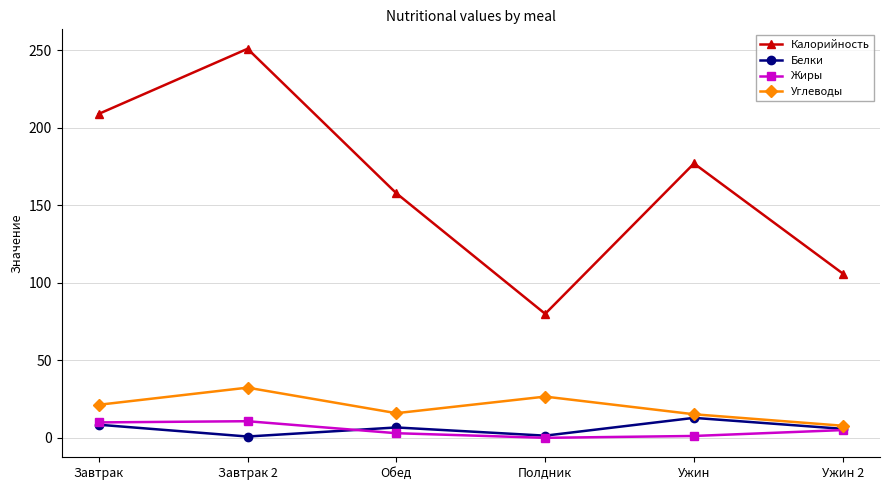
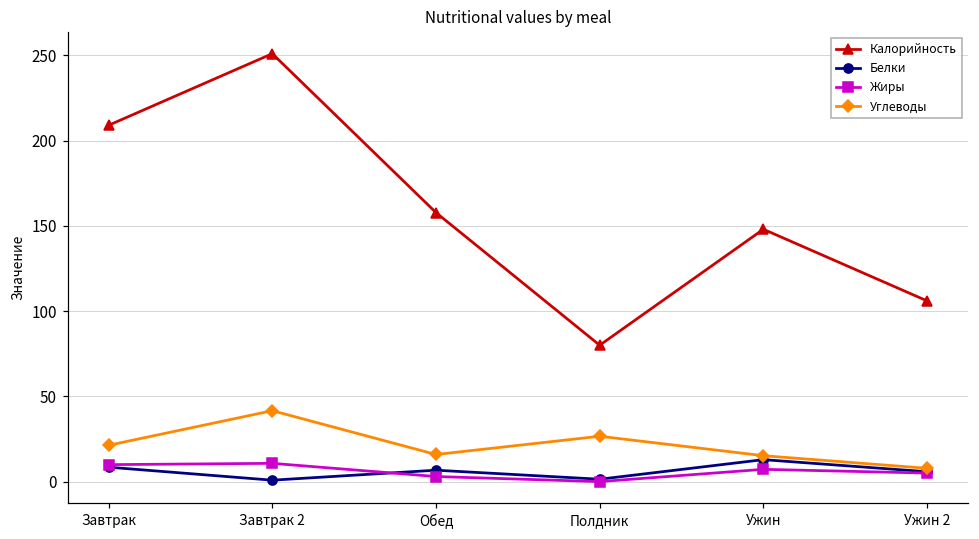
Углеводы, Завтрак 2: 32 -> 42
Калорийность, Ужин: 177 -> 148
Жиры, Ужин: 1 -> 7
